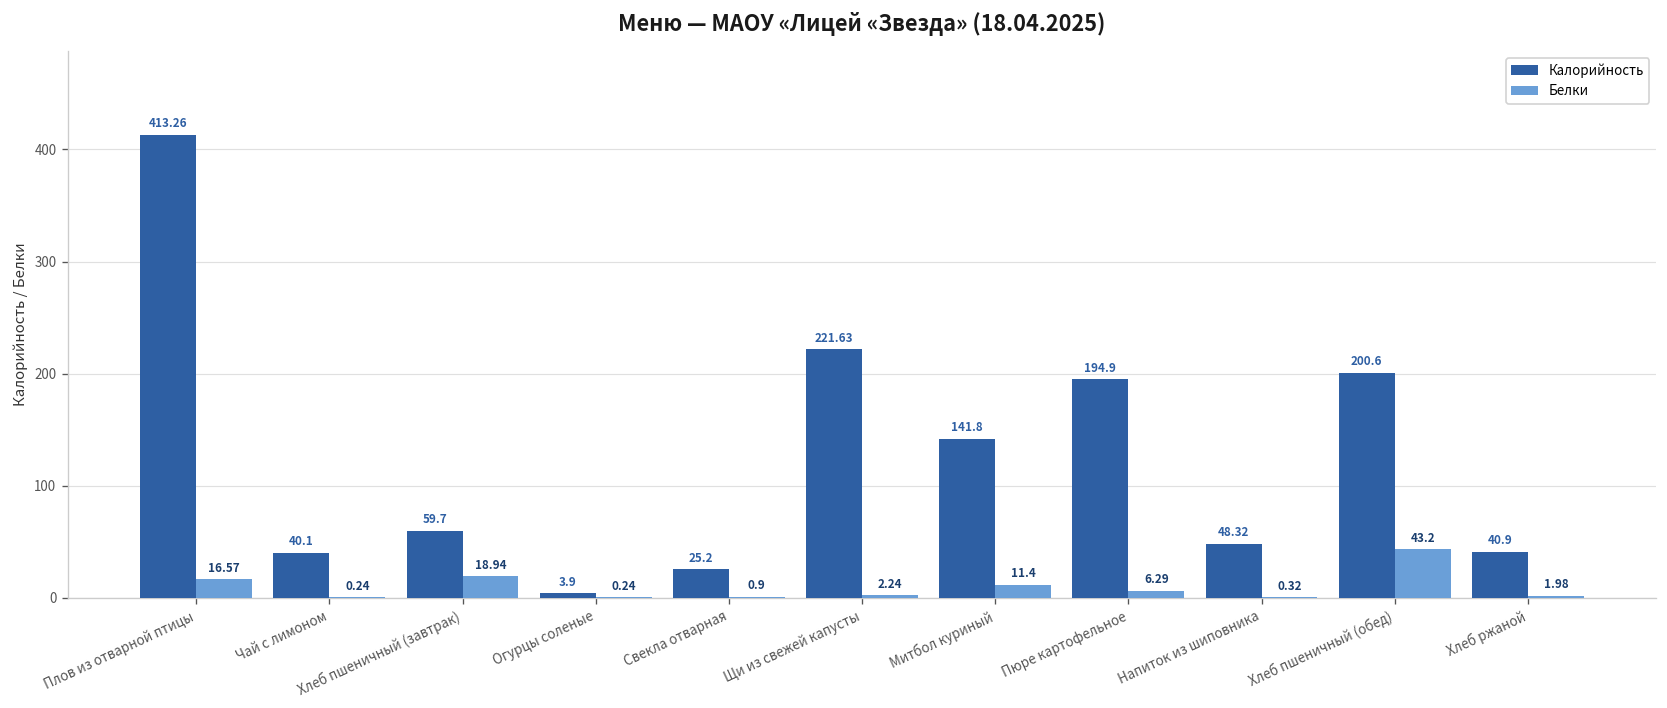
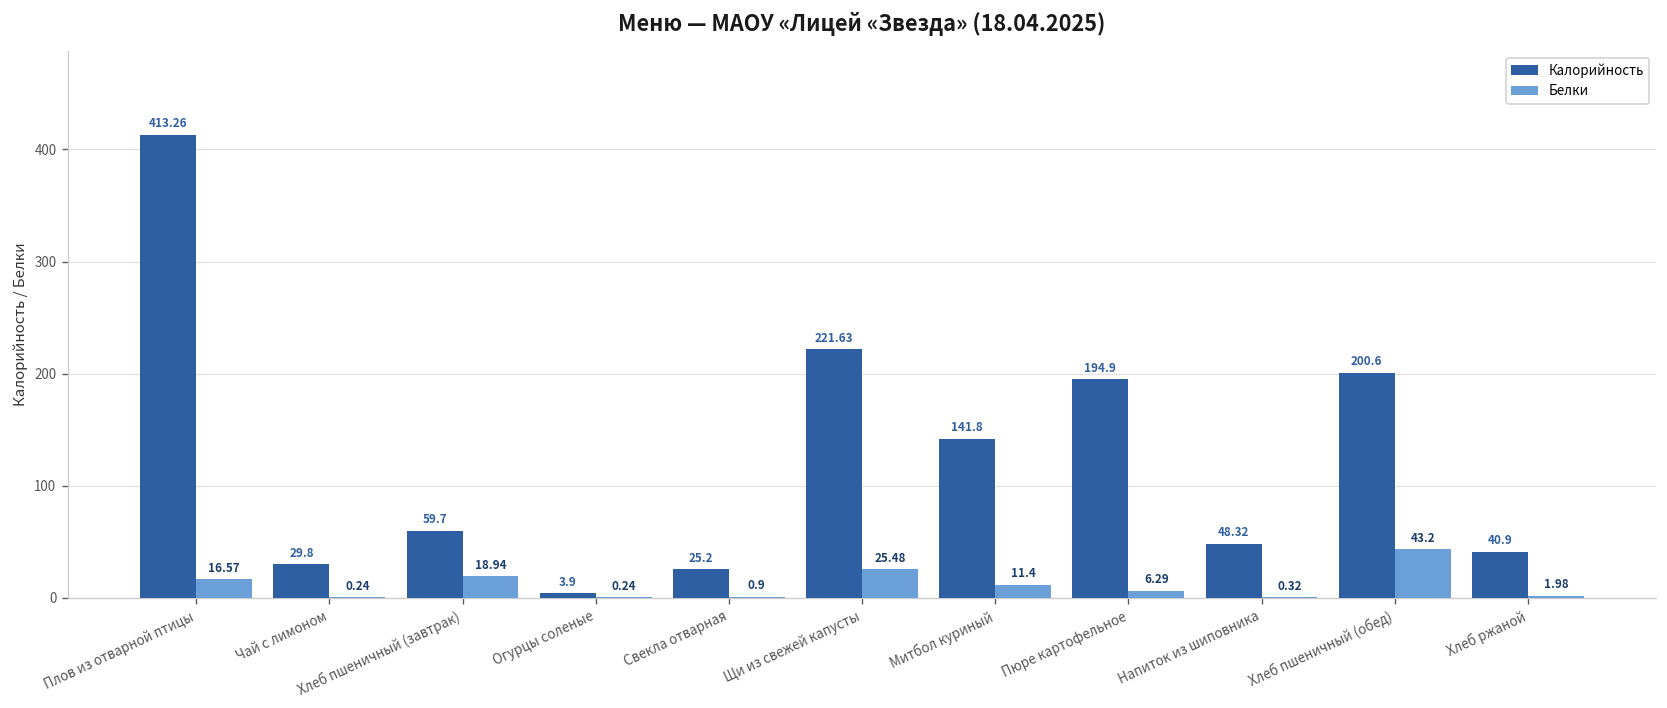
Калорийность, Чай с лимоном: 40.1 -> 29.8
Белки, Щи из свежей капусты: 2.24 -> 25.48
